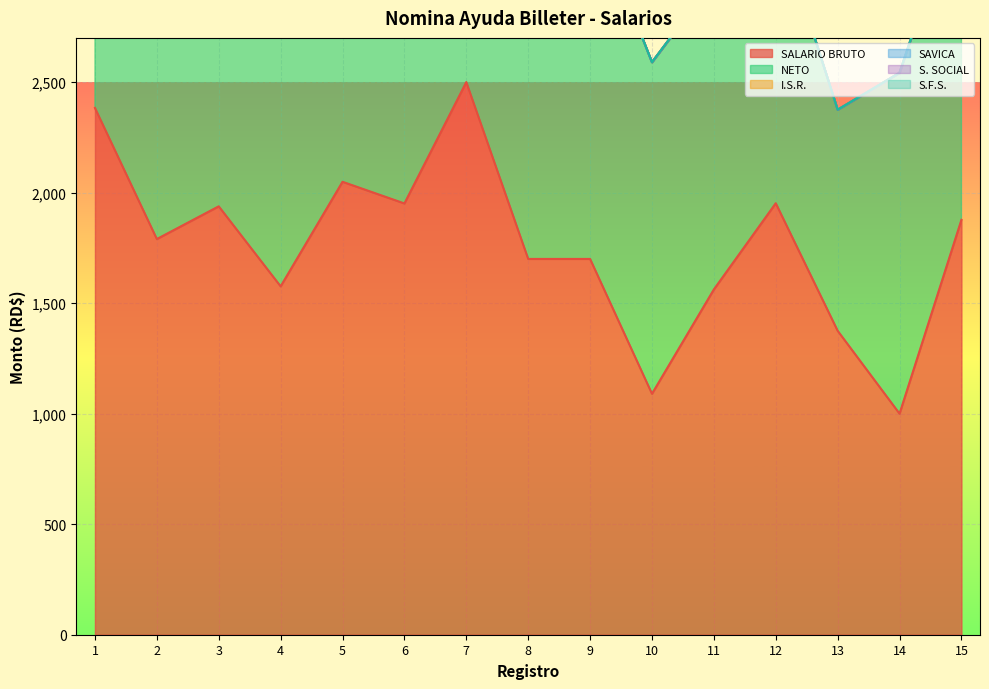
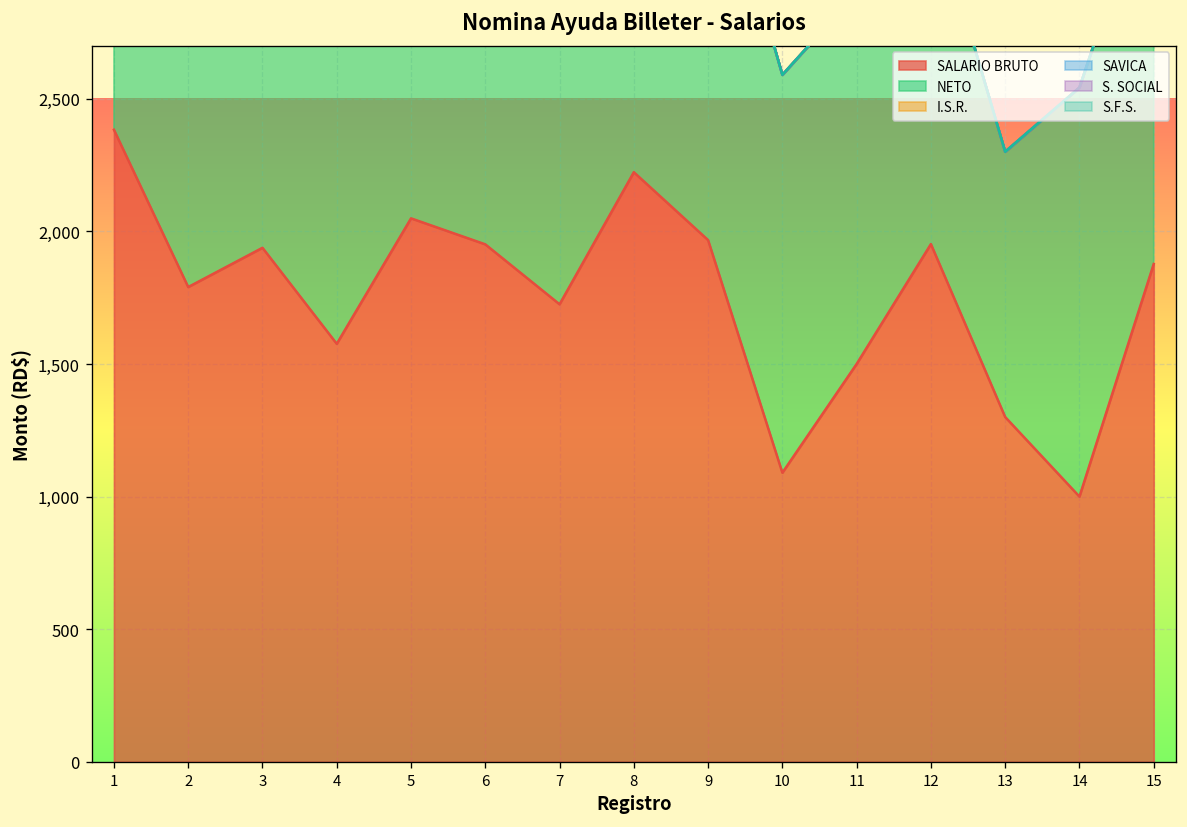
SALARIO BRUTO, 7: 2,500 -> 1,730
SALARIO BRUTO, 8: 1,700 -> 2,220
SALARIO BRUTO, 9: 1,700 -> 1,970
SALARIO BRUTO, 11: 1,560 -> 1,500
SALARIO BRUTO, 13: 1,380 -> 1,300
